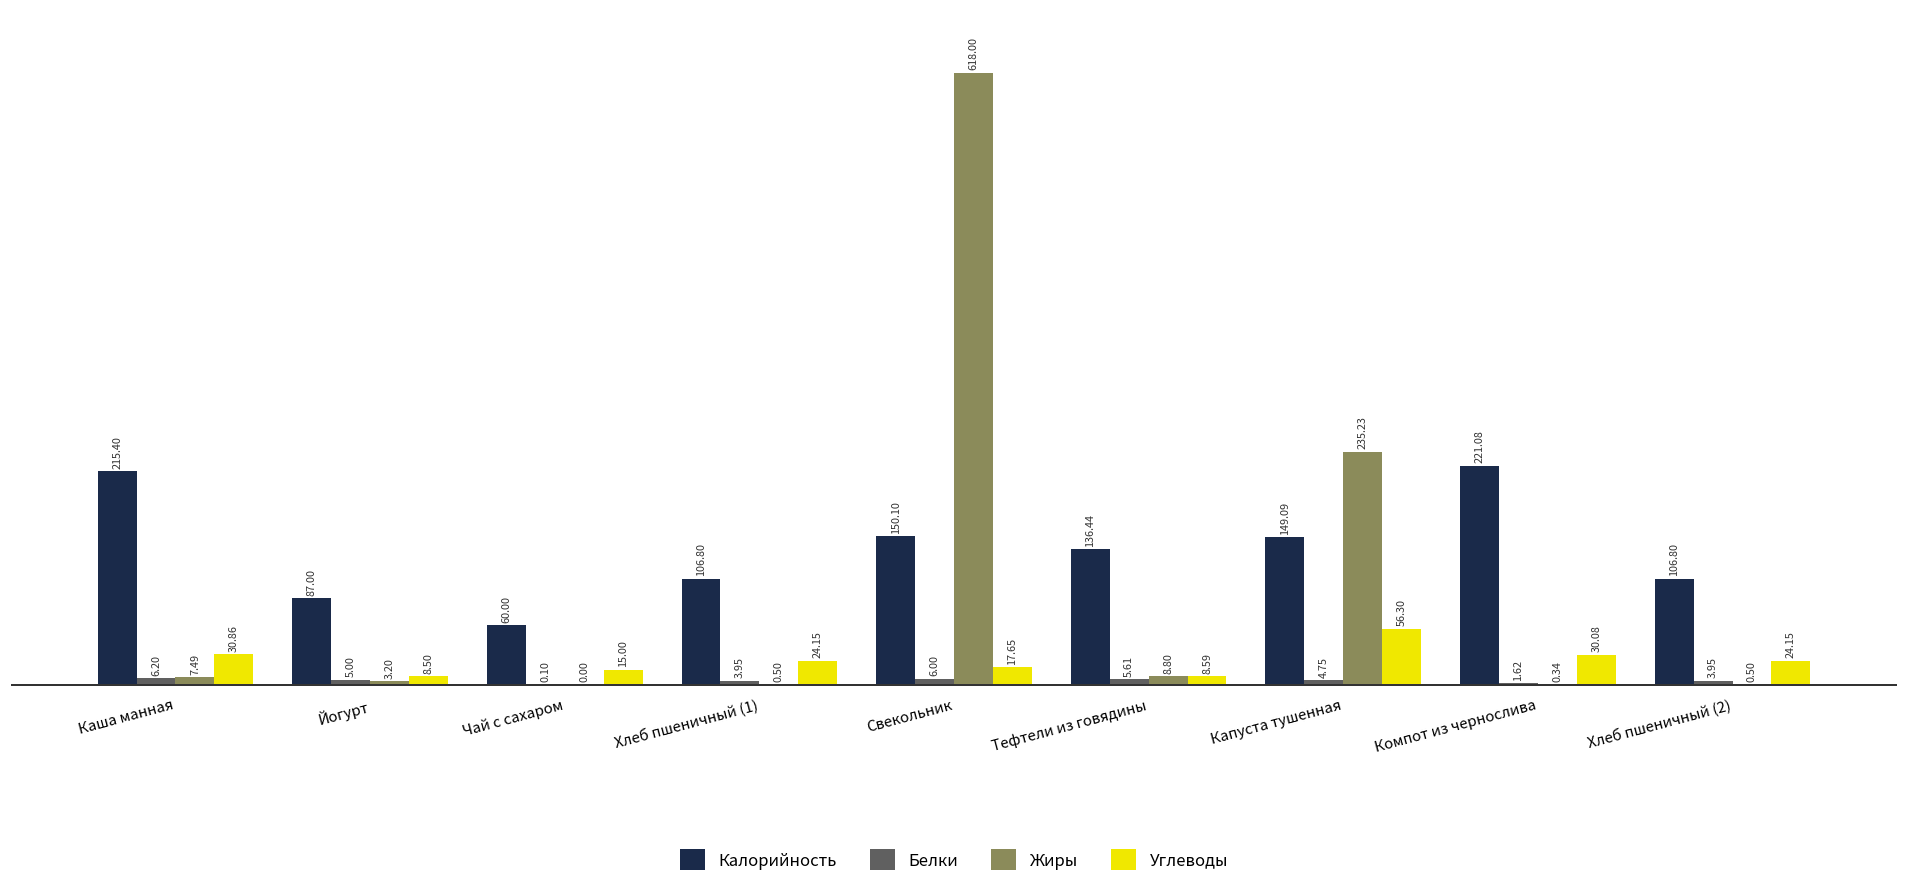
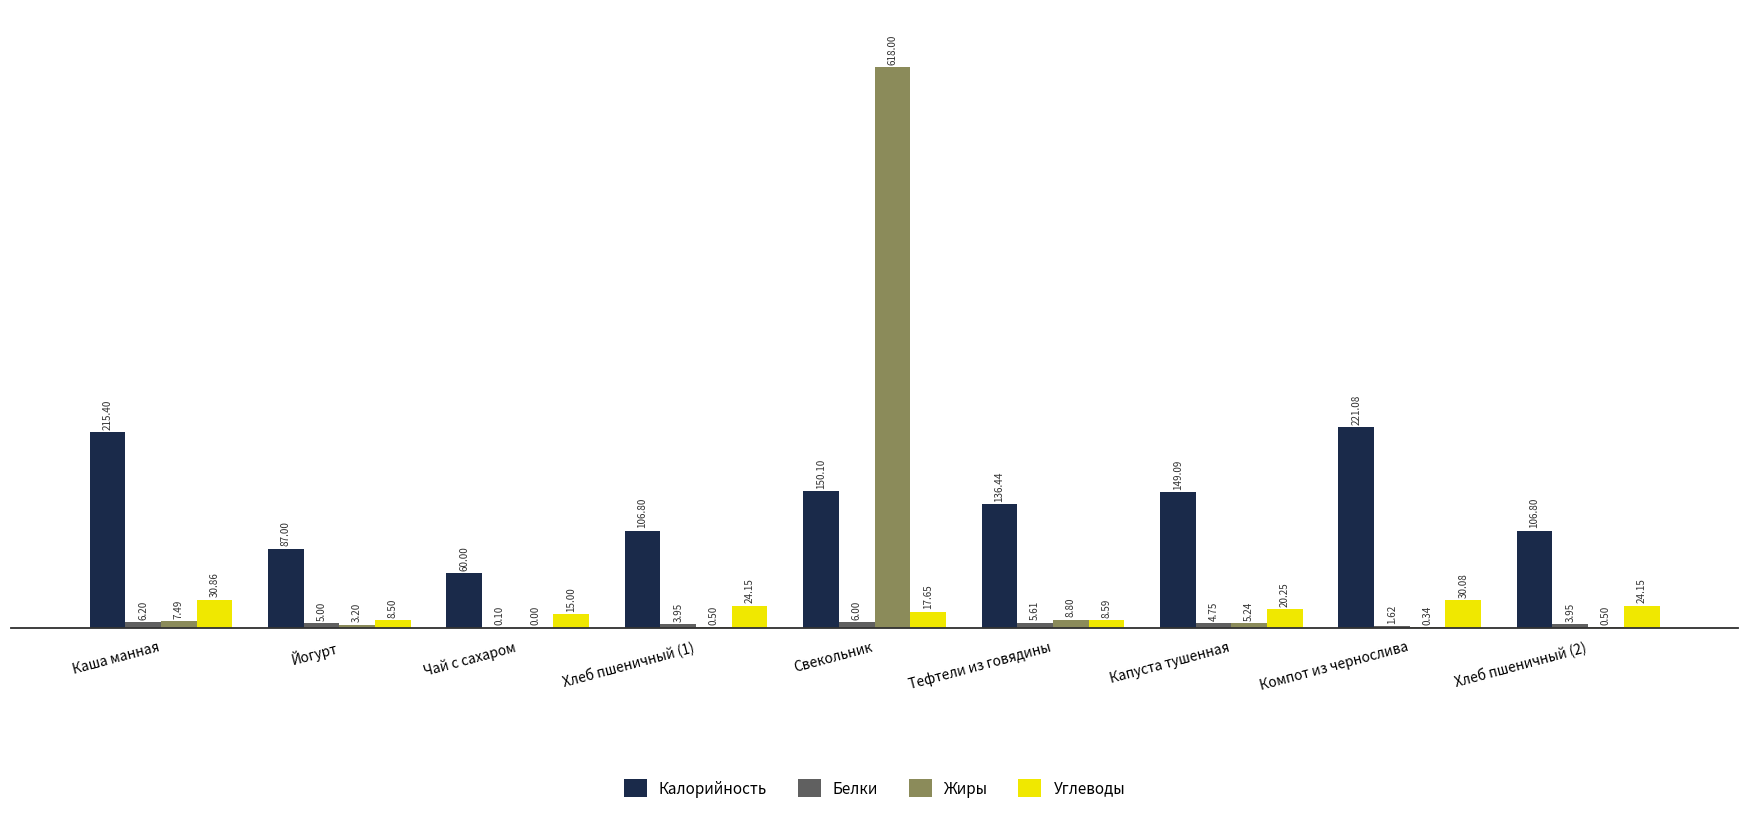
Жиры, Капуста тушенная: 235.23 -> 5.24
Углеводы, Капуста тушенная: 56.30 -> 20.25
